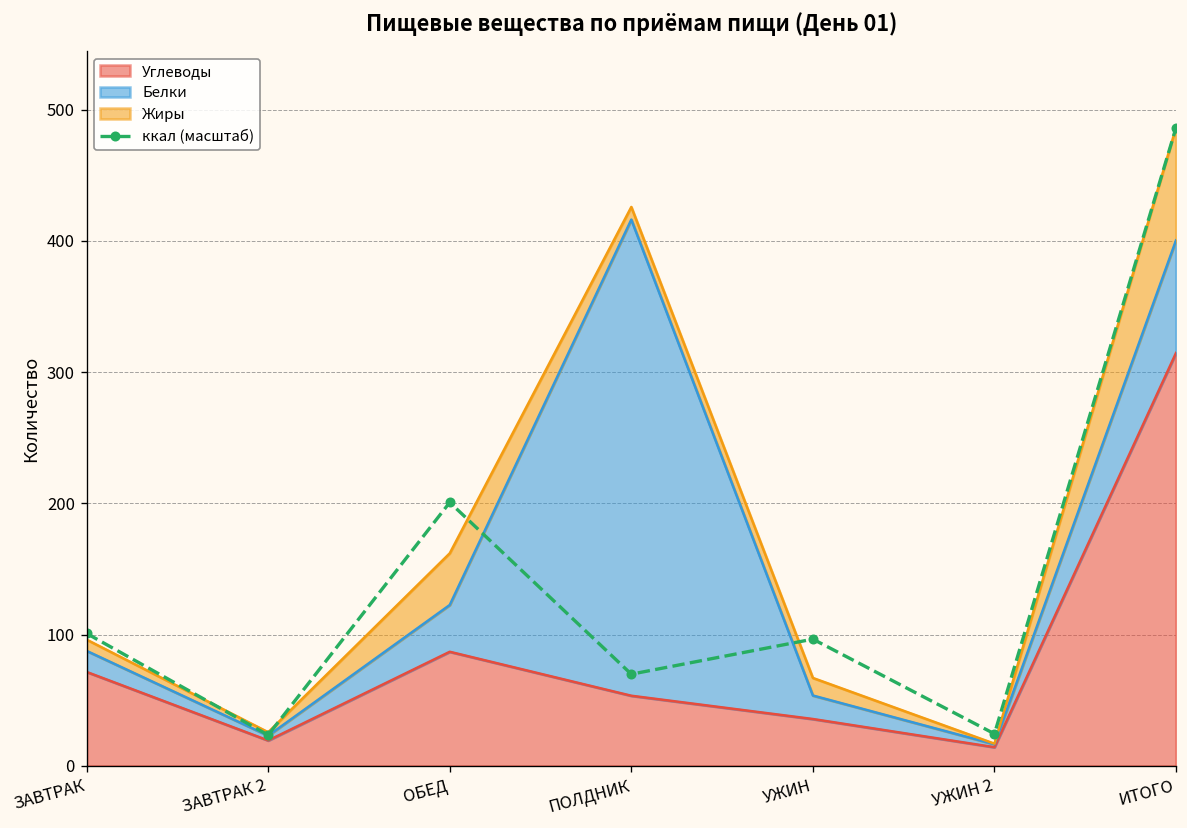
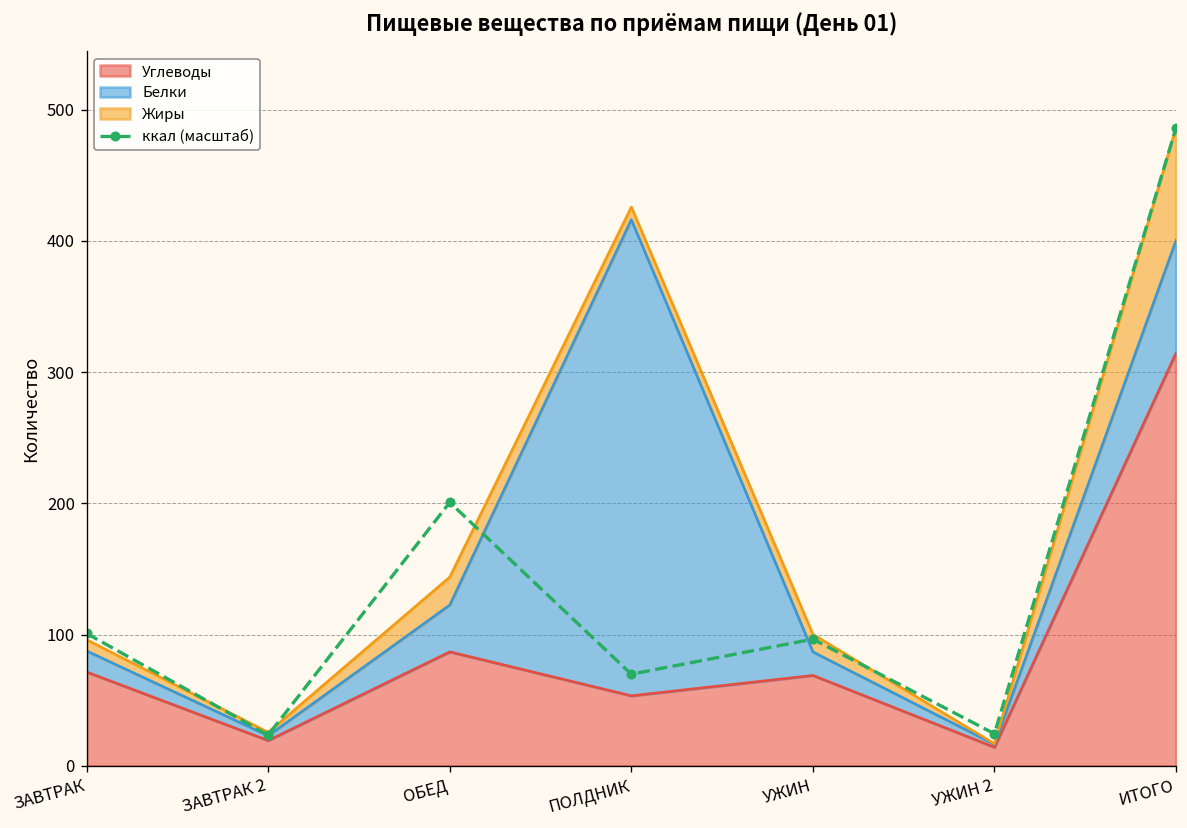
Жиры, ОБЕД: 39 -> 21
Углеводы, УЖИН: 36 -> 69
